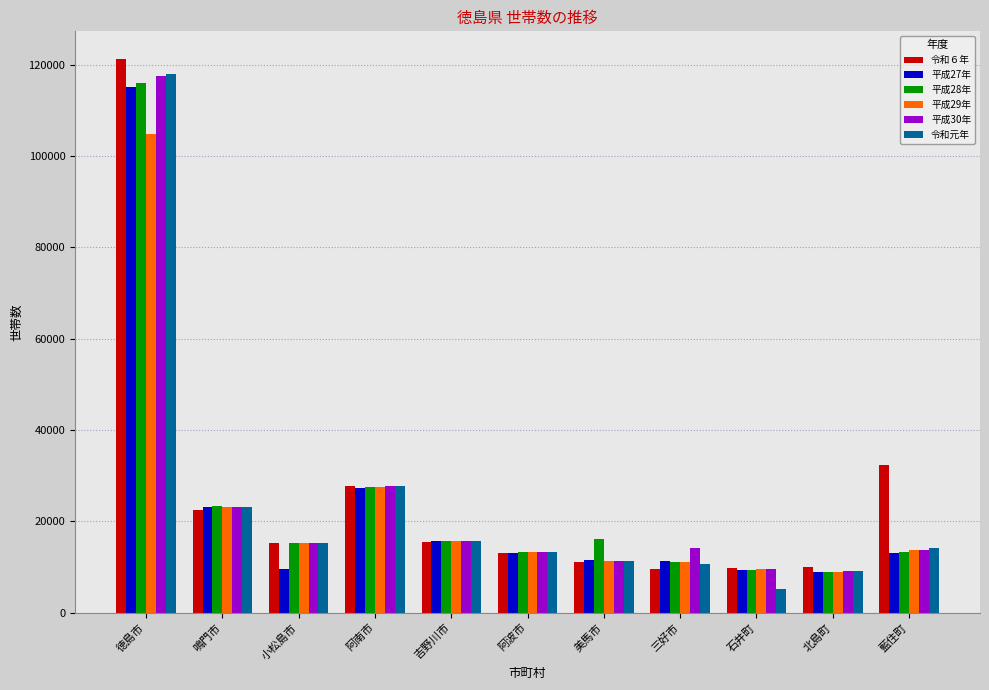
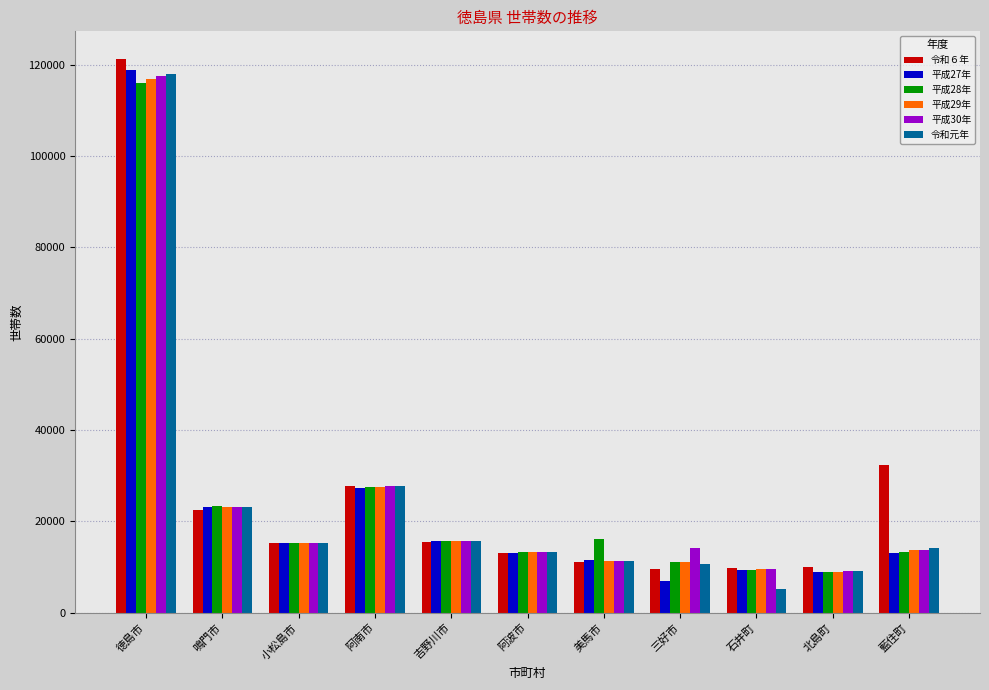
平成27年, 徳島市: 115000 -> 119000
平成29年, 徳島市: 105000 -> 117000
平成27年, 小松島市: 10000 -> 15000
平成27年, 三好市: 11000 -> 7000
